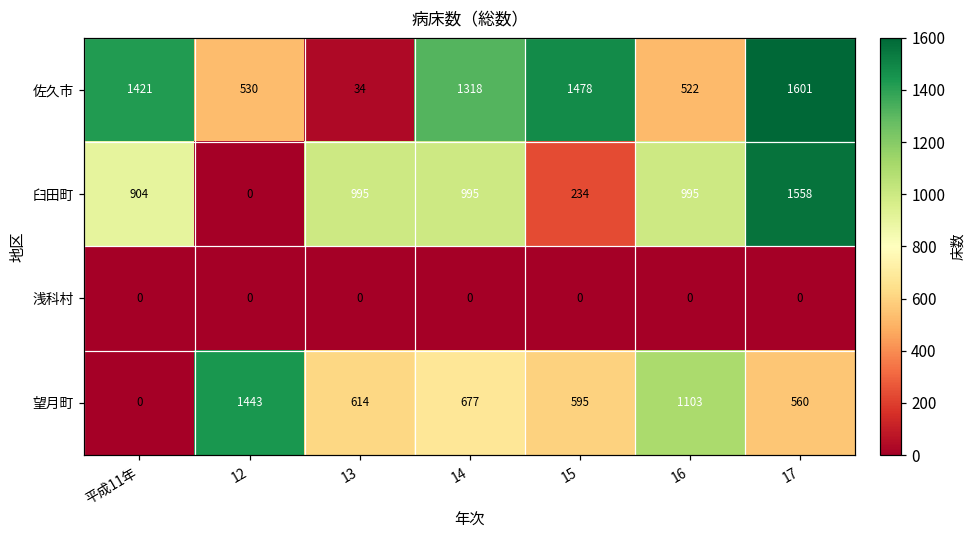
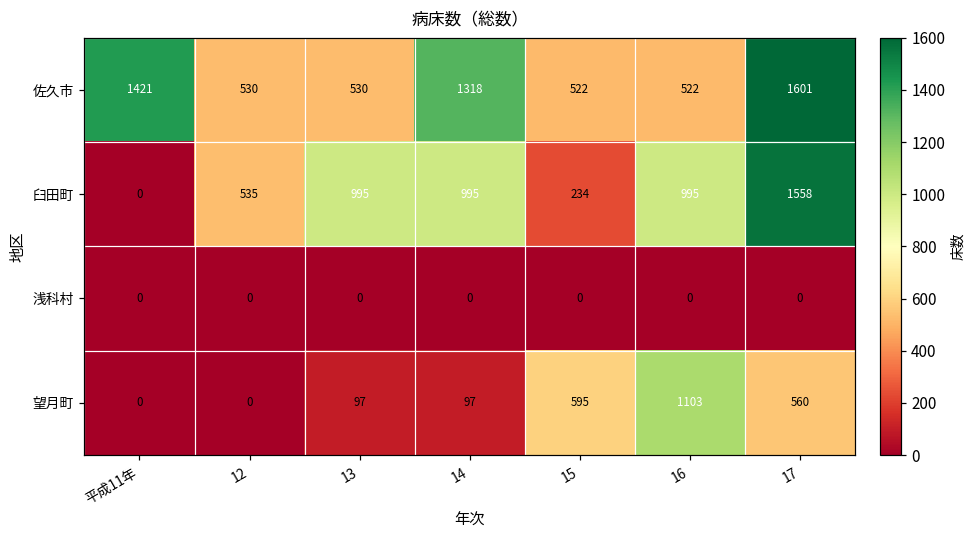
佐久市, 13: 34 -> 530
佐久市, 15: 1478 -> 522
臼田町, 平成11年: 904 -> 0
臼田町, 12: 0 -> 535
望月町, 12: 1443 -> 0
望月町, 13: 614 -> 97
望月町, 14: 677 -> 97
